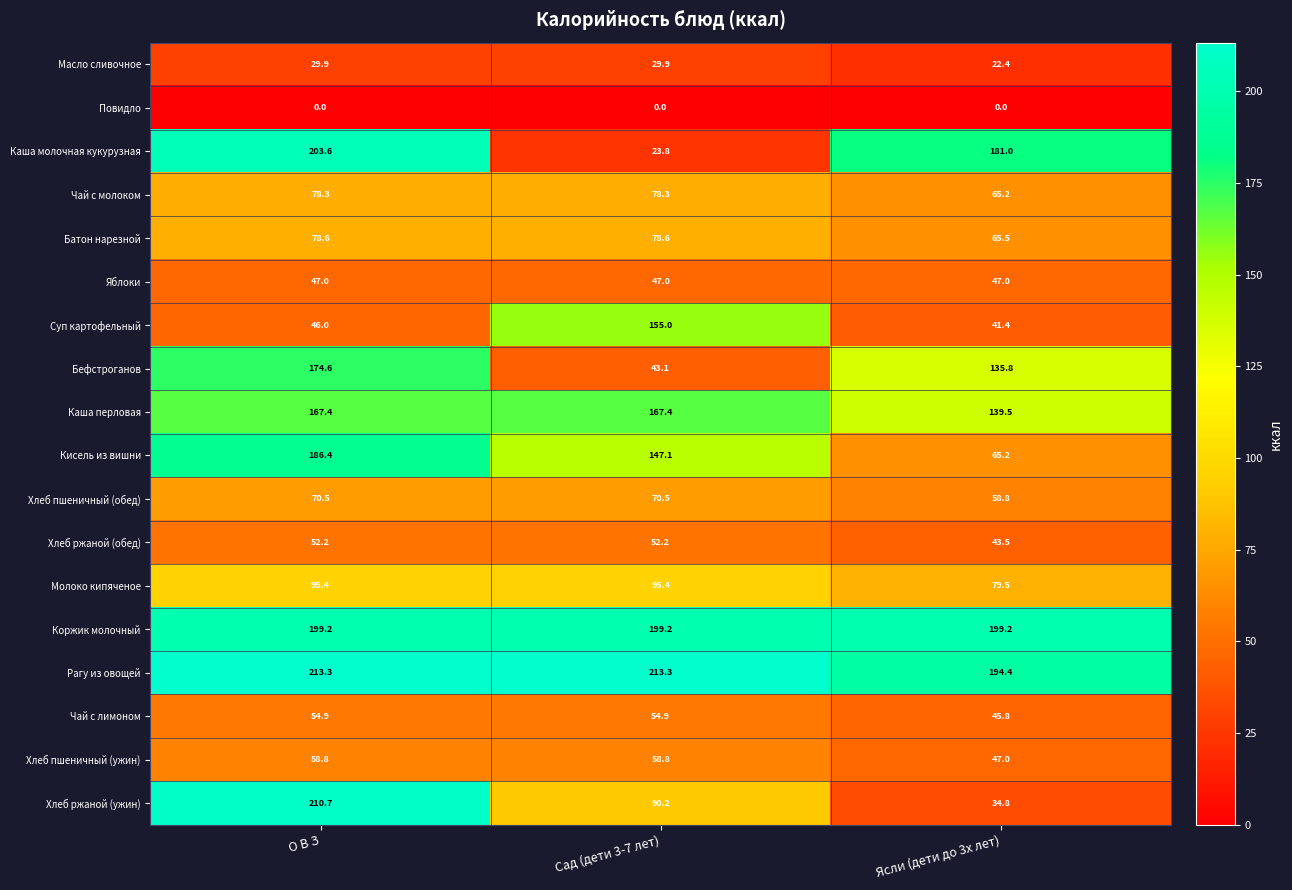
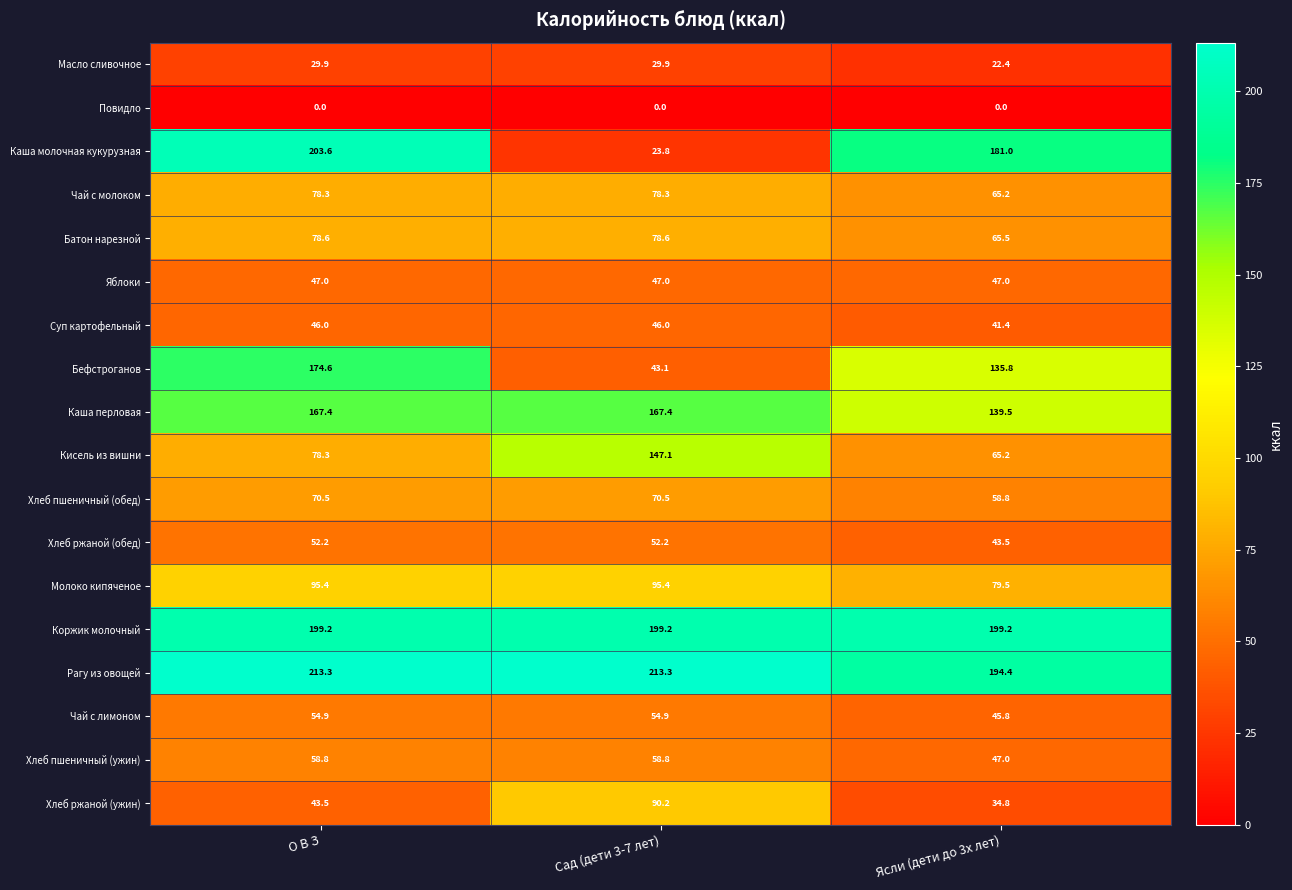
Суп картофельный, Сад (дети 3-7 лет): 155.0 -> 46.0
Кисель из вишни, О В З: 186.4 -> 78.3
Хлеб ржаной (ужин), О В З: 210.7 -> 43.5
